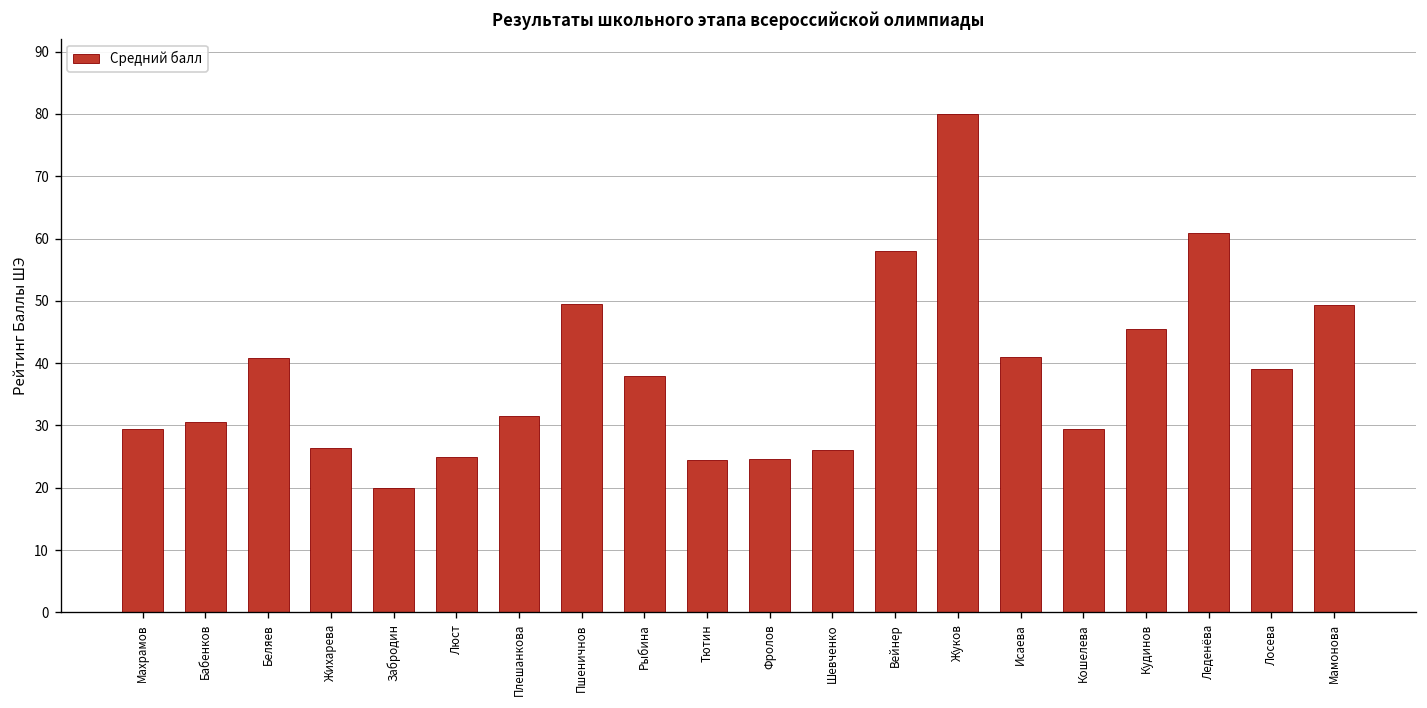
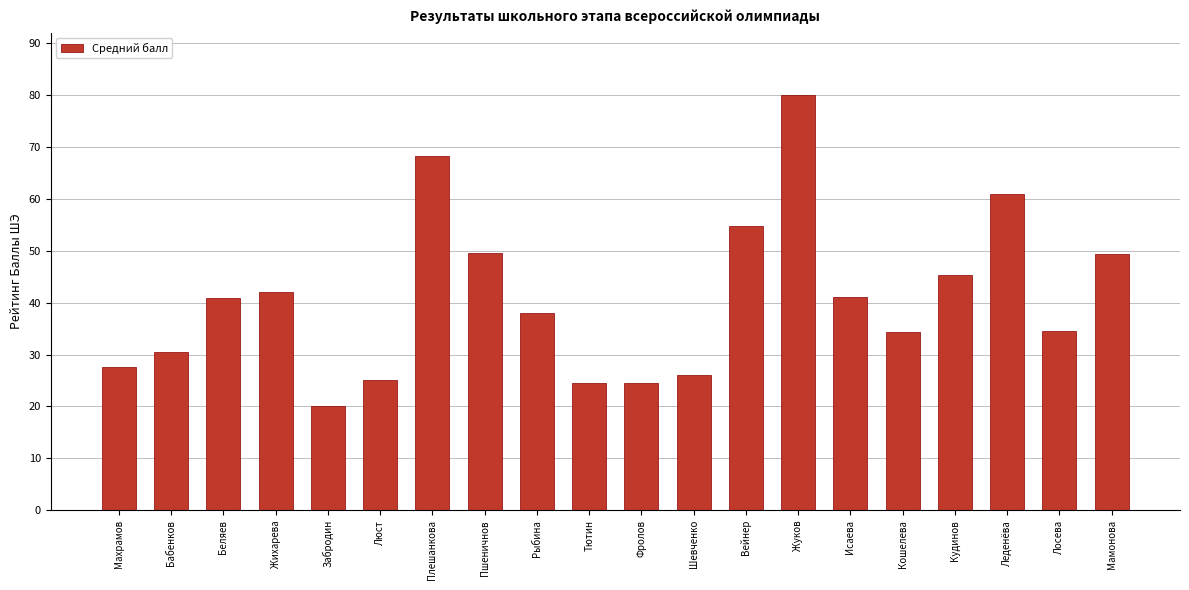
Махрамов: 30 -> 28
Жихарева: 26 -> 42
Плешанкова: 32 -> 68
Вейнер: 58 -> 55
Кошелева: 30 -> 34
Лосева: 39 -> 35
